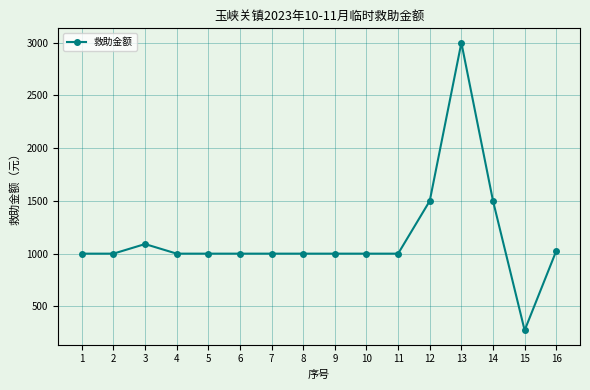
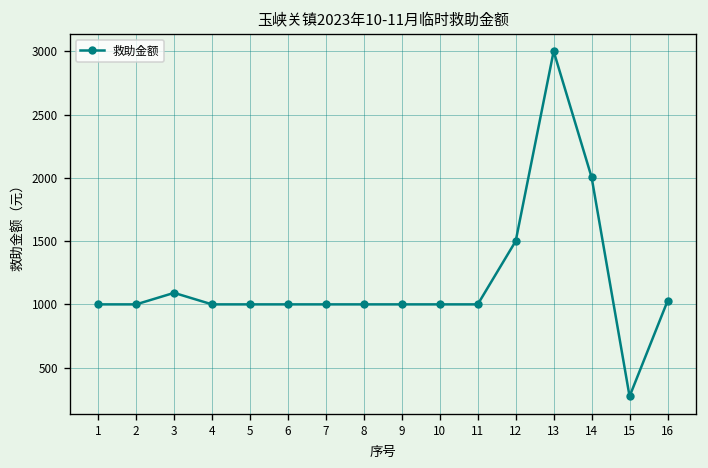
14: 1500 -> 2000
